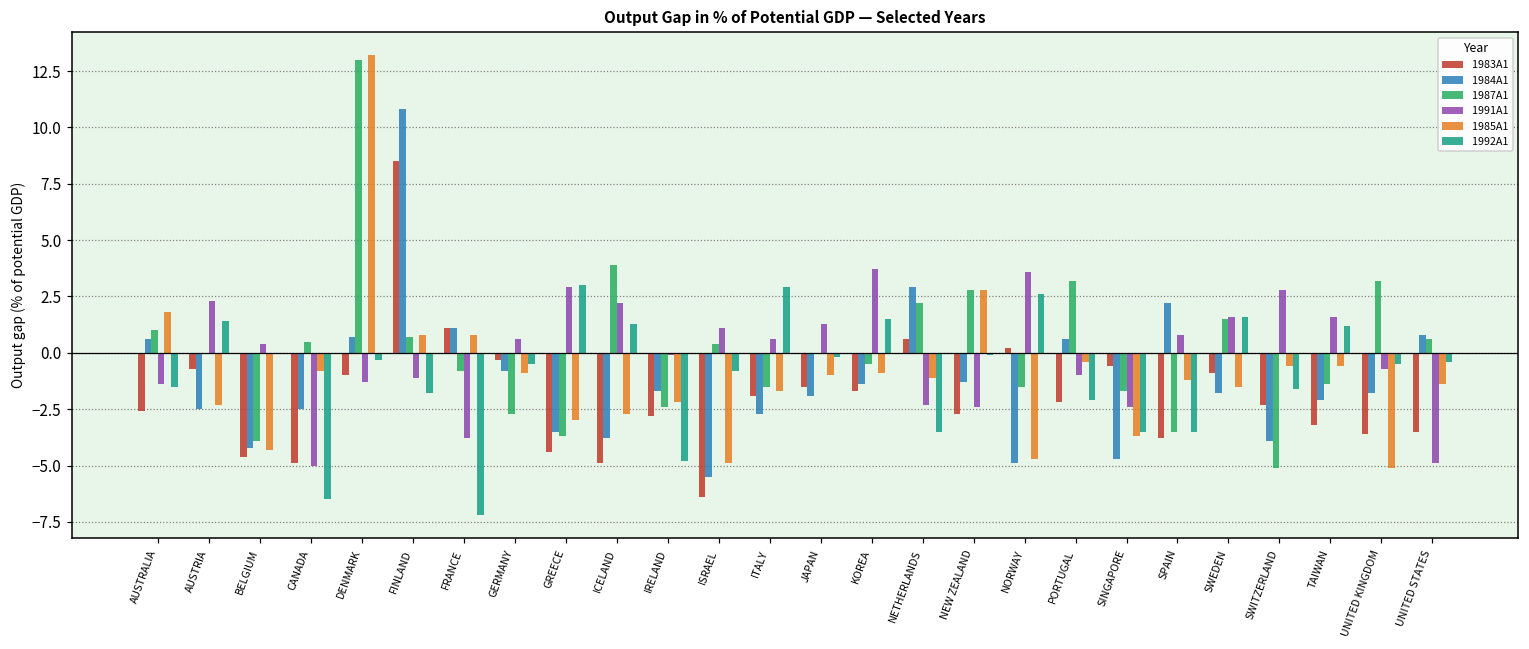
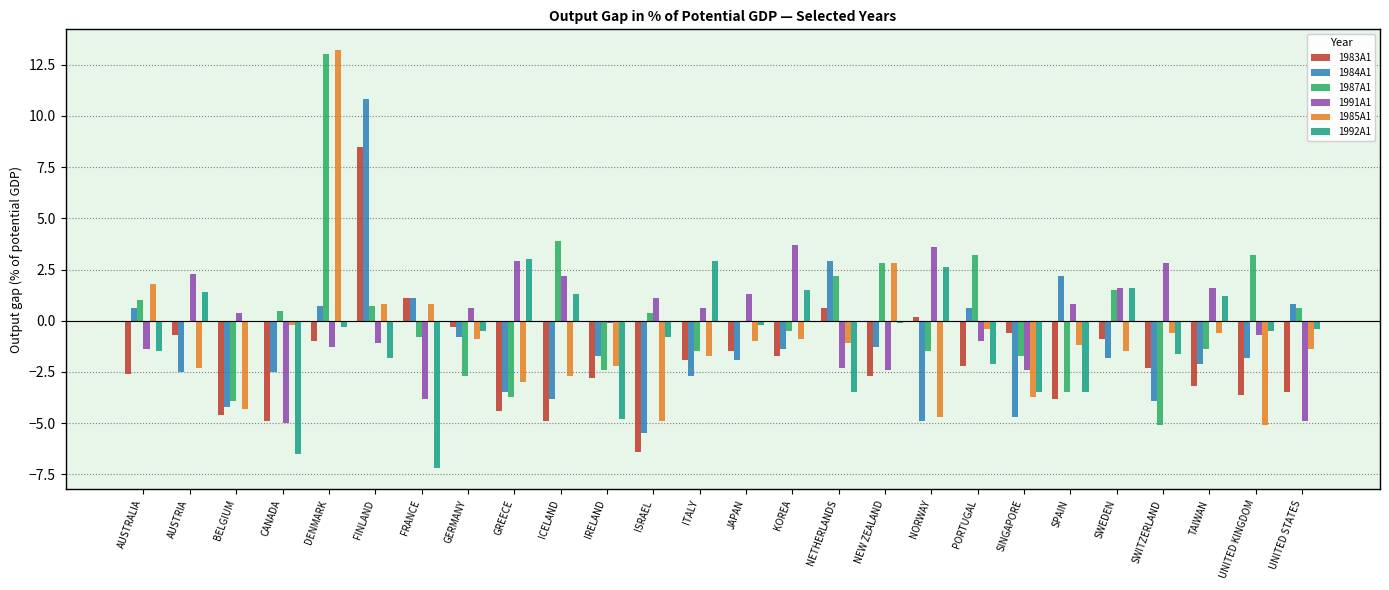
1985A1, CANADA: -0.8 -> -0.2
